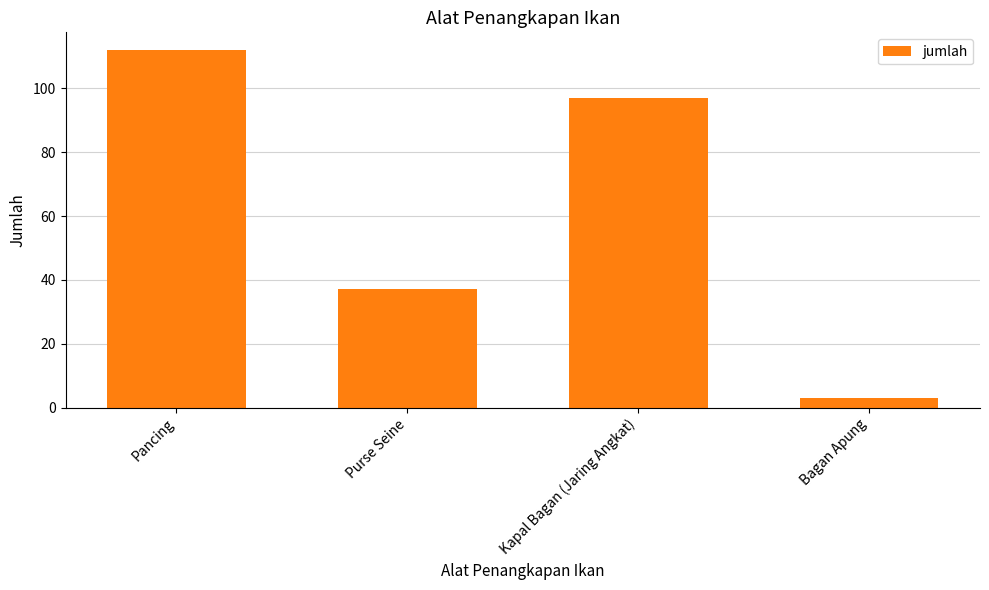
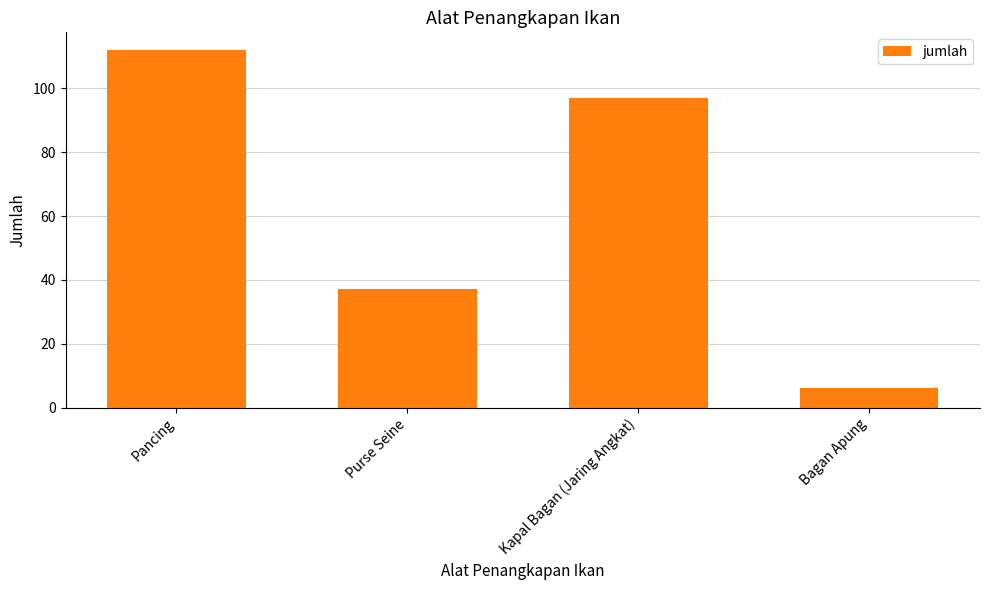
Bagan Apung: 3 -> 6
